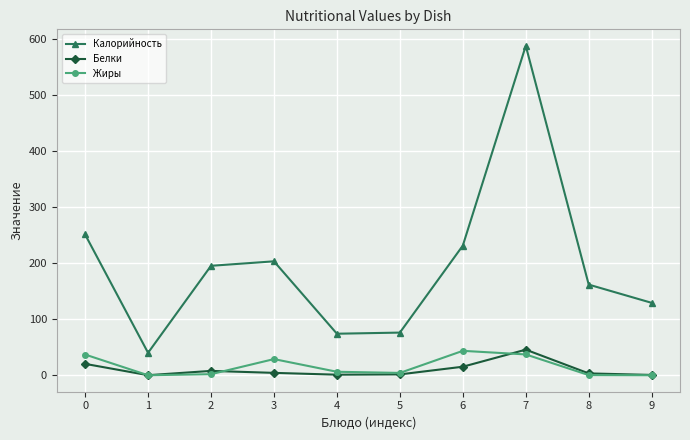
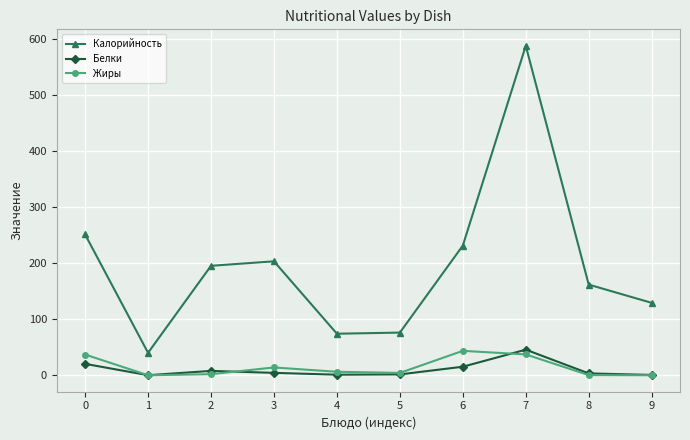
Жиры, 3: 30 -> 10
